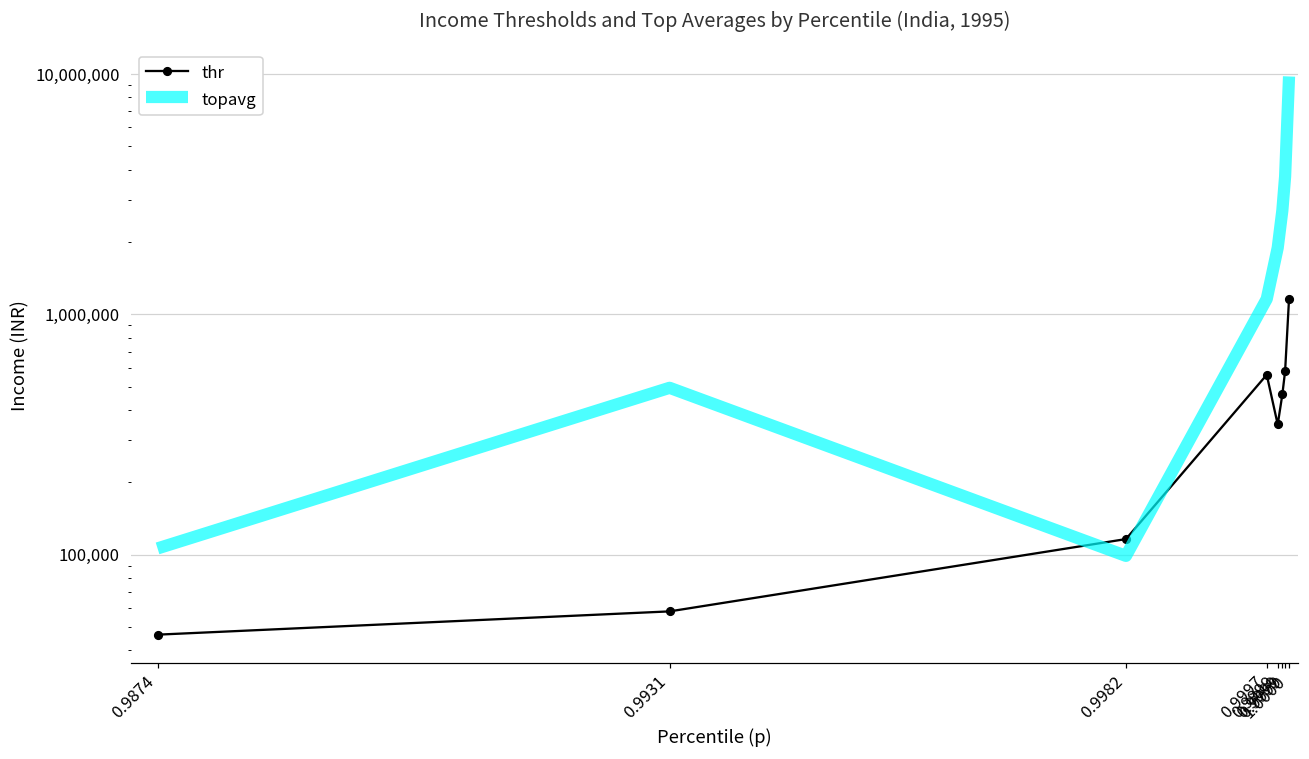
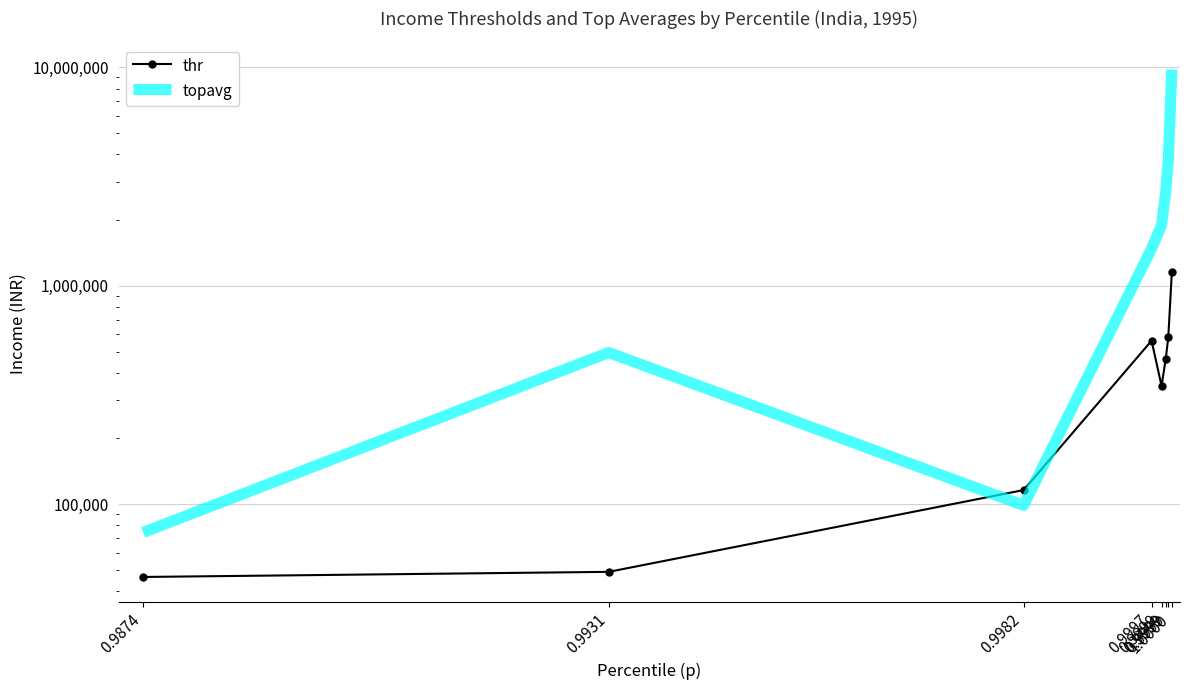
topavg, 0.9874: 110,000 -> 74,000
thr, 0.9931: 58,000 -> 49,000
topavg, 0.9997: 1,200,000 -> 1,500,000
